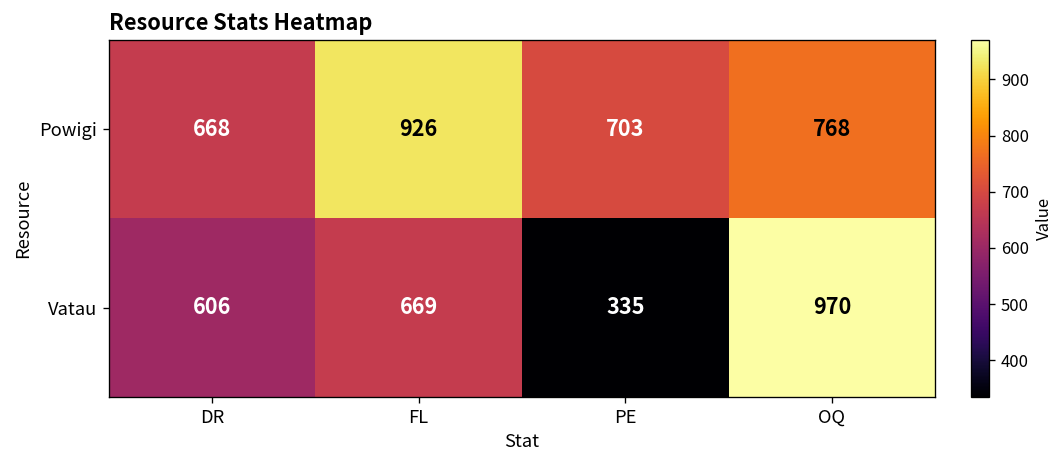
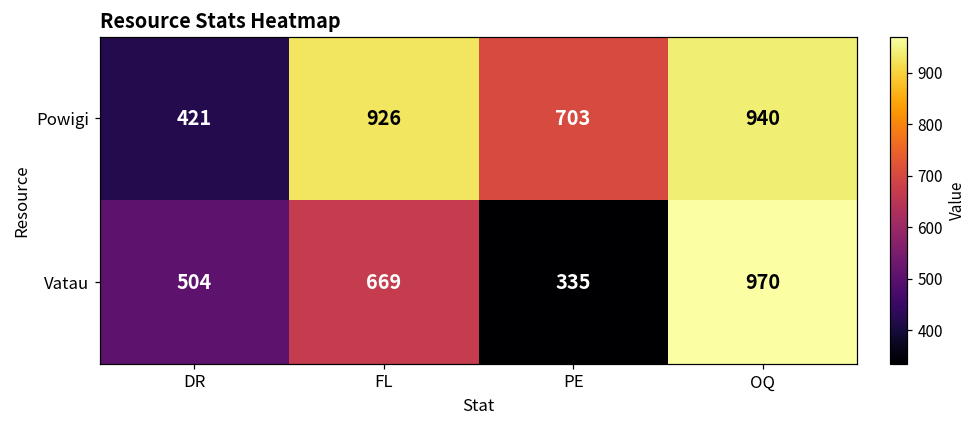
Powigi, DR: 668 -> 421
Powigi, OQ: 768 -> 940
Vatau, DR: 606 -> 504
